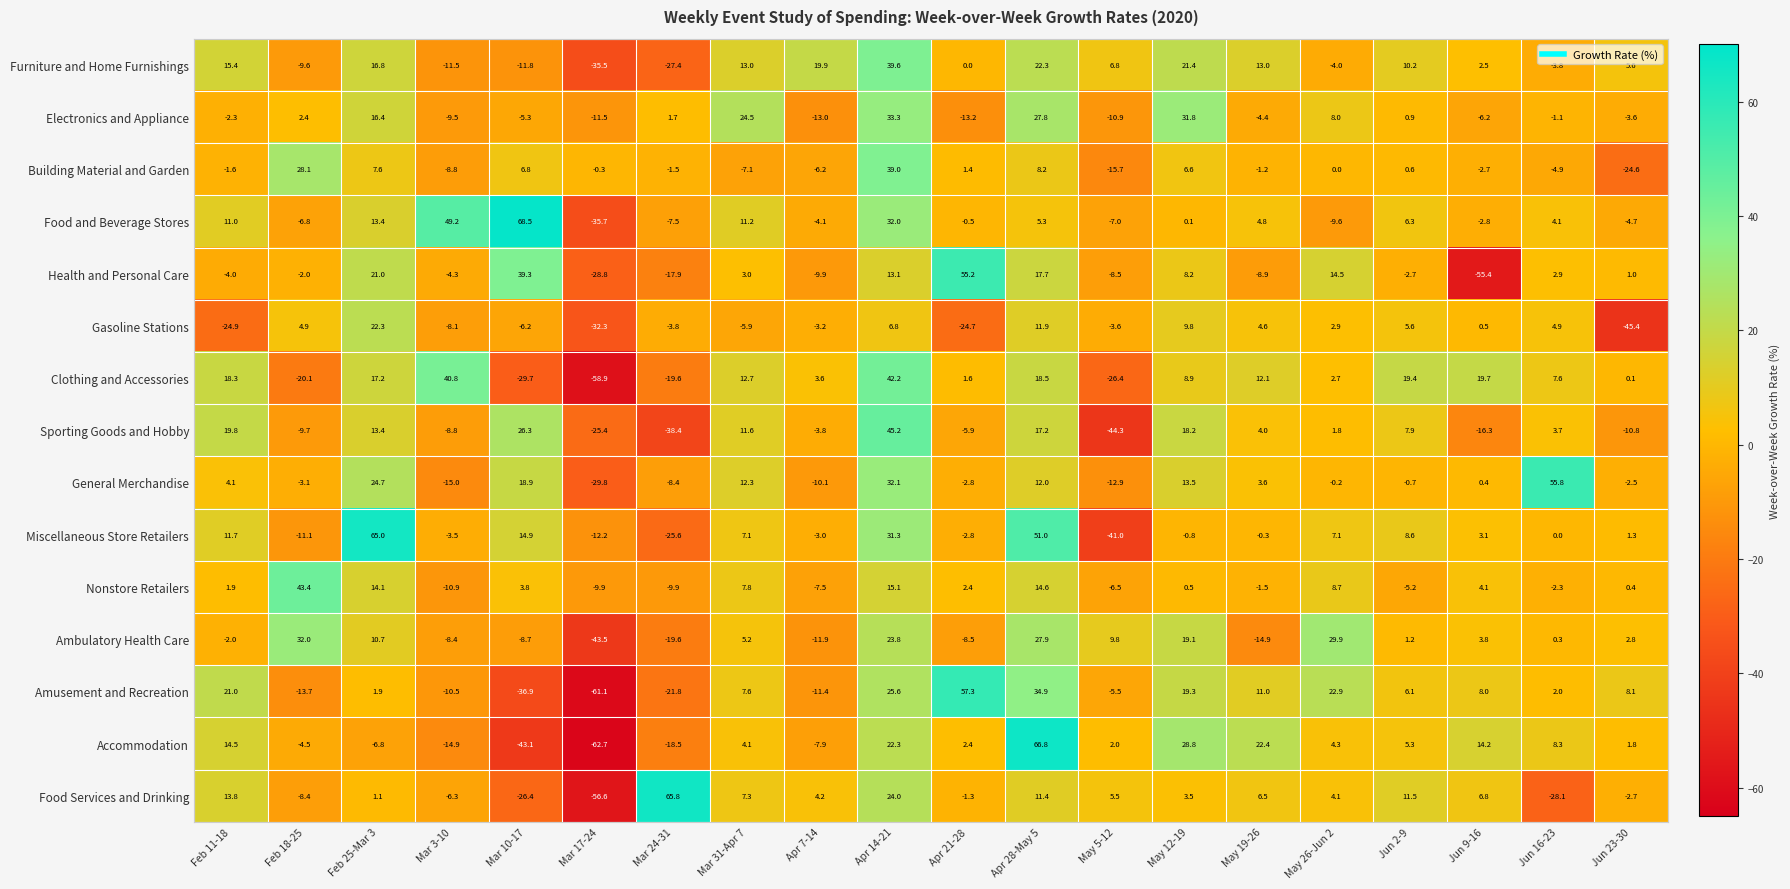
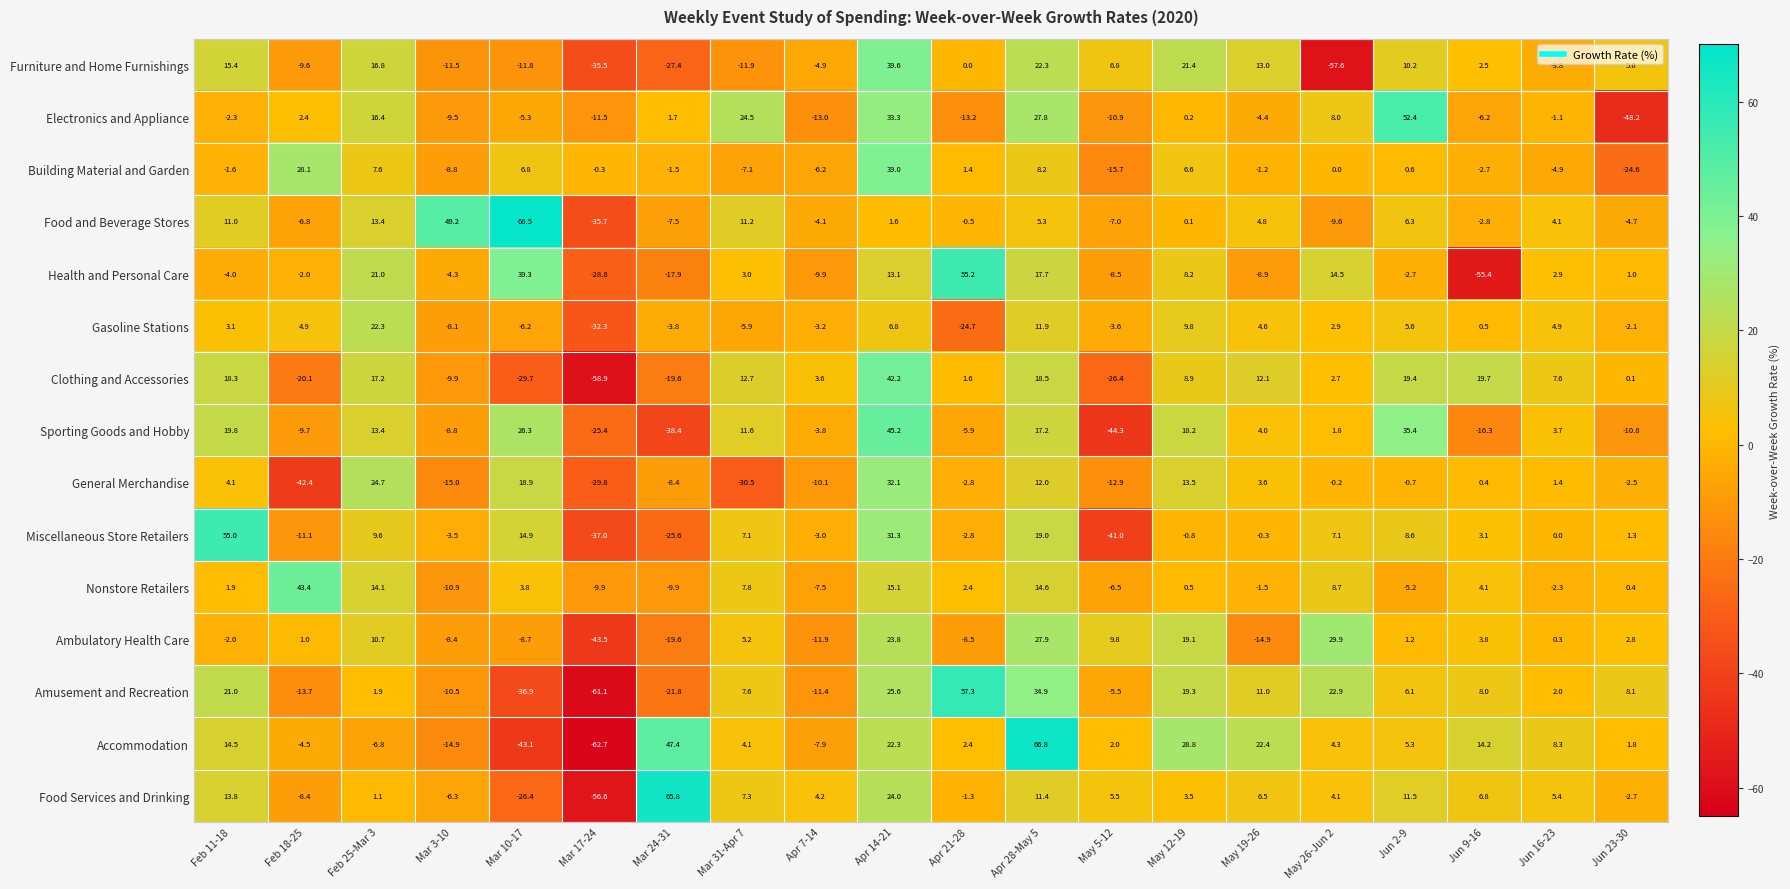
Furniture and Home Furnishings, Mar 31-Apr 7: 13.0 -> -11.9
Furniture and Home Furnishings, Apr 7-14: 19.9 -> -4.9
Furniture and Home Furnishings, May 26-Jun 2: -4.0 -> -57.6
Electronics and Appliance, May 12-19: 31.8 -> 0.2
Electronics and Appliance, Jun 2-9: 0.9 -> 52.4
Electronics and Appliance, Jun 23-30: -3.6 -> -48.2
Food and Beverage Stores, Apr 14-21: 32.0 -> 1.6
Gasoline Stations, Feb 11-18: -24.9 -> 3.1
Gasoline Stations, Jun 23-30: -45.4 -> -2.1
Clothing and Accessories, Mar 3-10: 40.8 -> -9.9
Sporting Goods and Hobby, Jun 2-9: 7.9 -> 35.4
General Merchandise, Feb 18-25: -3.1 -> -42.4
General Merchandise, Mar 31-Apr 7: 12.3 -> -30.5
General Merchandise, Jun 16-23: 55.8 -> 1.4
Miscellaneous Store Retailers, Feb 11-18: 11.7 -> 55.0
Miscellaneous Store Retailers, Feb 25-Mar 3: 65.0 -> 9.6
Miscellaneous Store Retailers, Mar 17-24: -12.2 -> -37.0
Miscellaneous Store Retailers, Apr 28-May 5: 51.0 -> 19.0
Ambulatory Health Care, Feb 18-25: 32.0 -> 1.0
Accommodation, Mar 24-31: -18.5 -> 47.4
Food Services and Drinking, Jun 16-23: -28.1 -> 5.4
